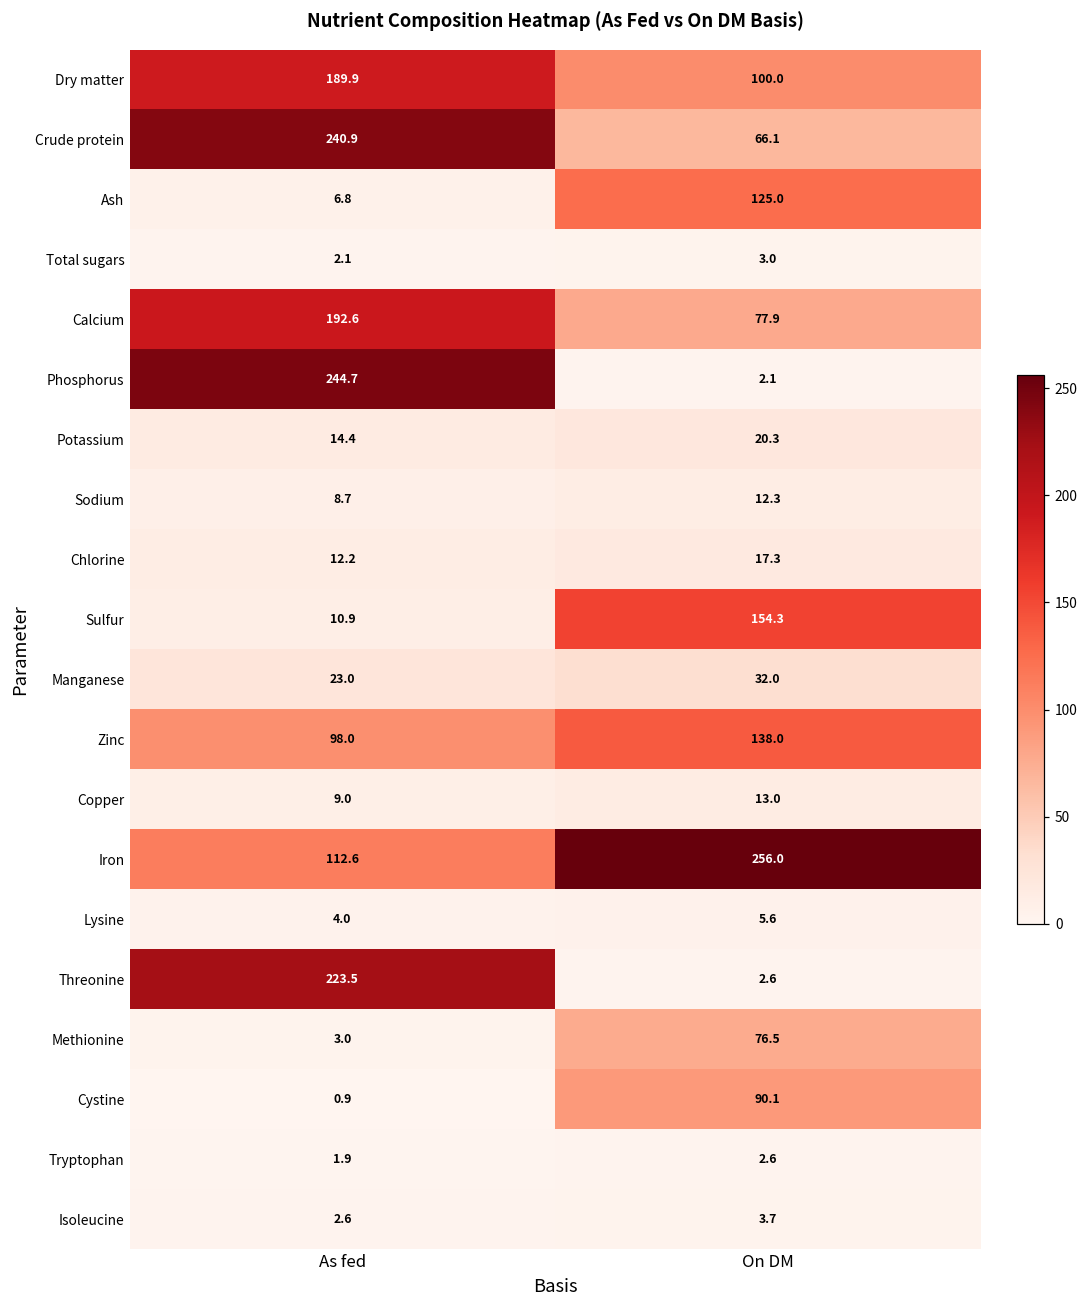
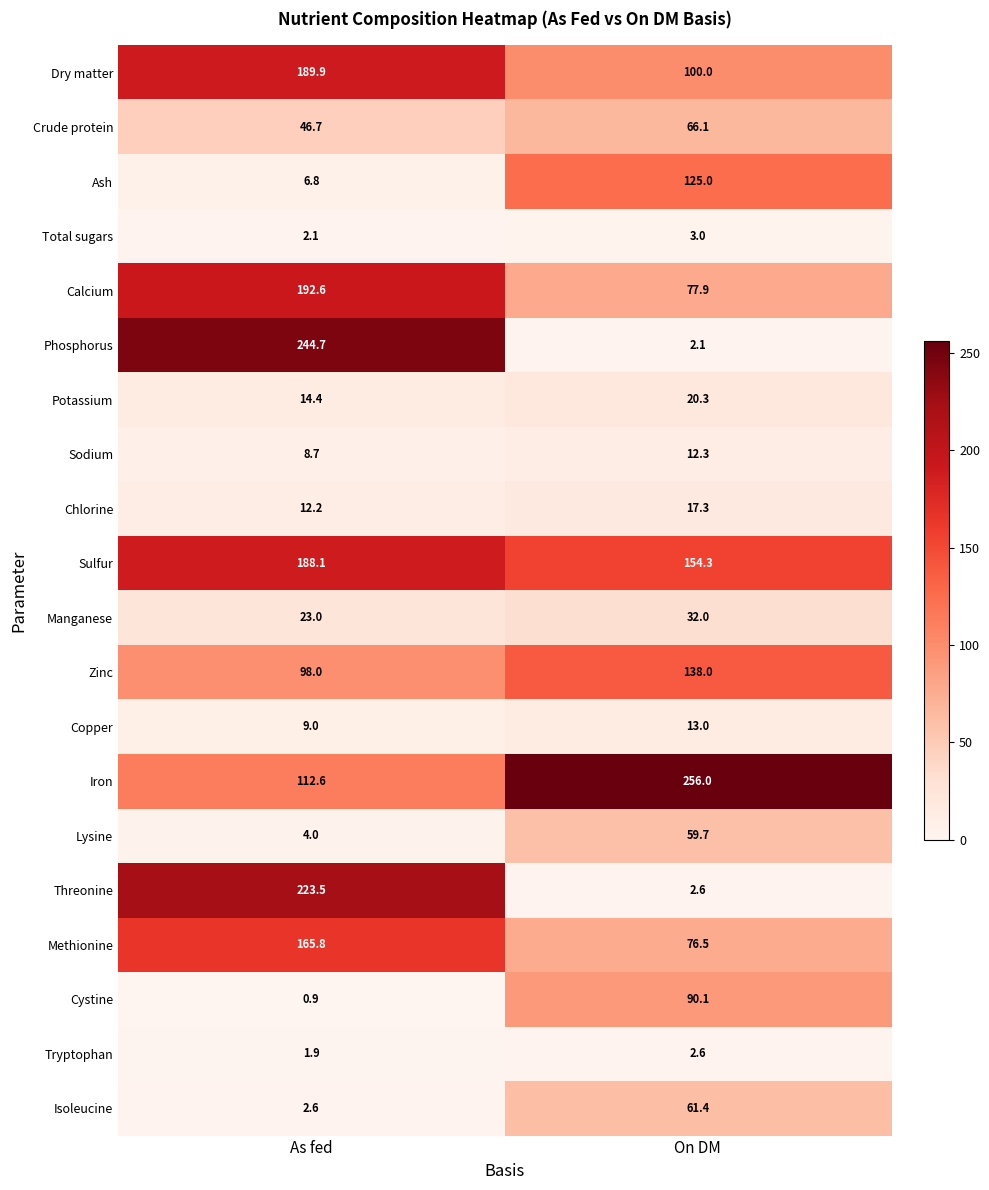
Crude protein, As fed: 240.9 -> 46.7
Sulfur, As fed: 10.9 -> 188.1
Lysine, On DM: 5.6 -> 59.7
Methionine, As fed: 3.0 -> 165.8
Isoleucine, On DM: 3.7 -> 61.4
